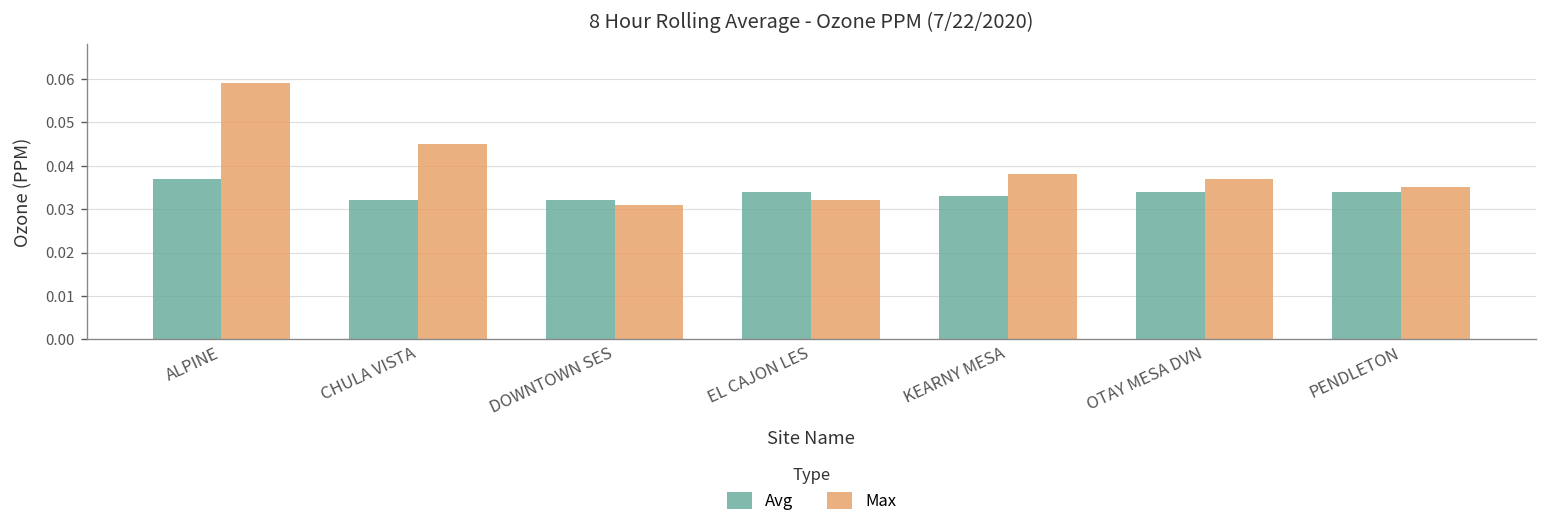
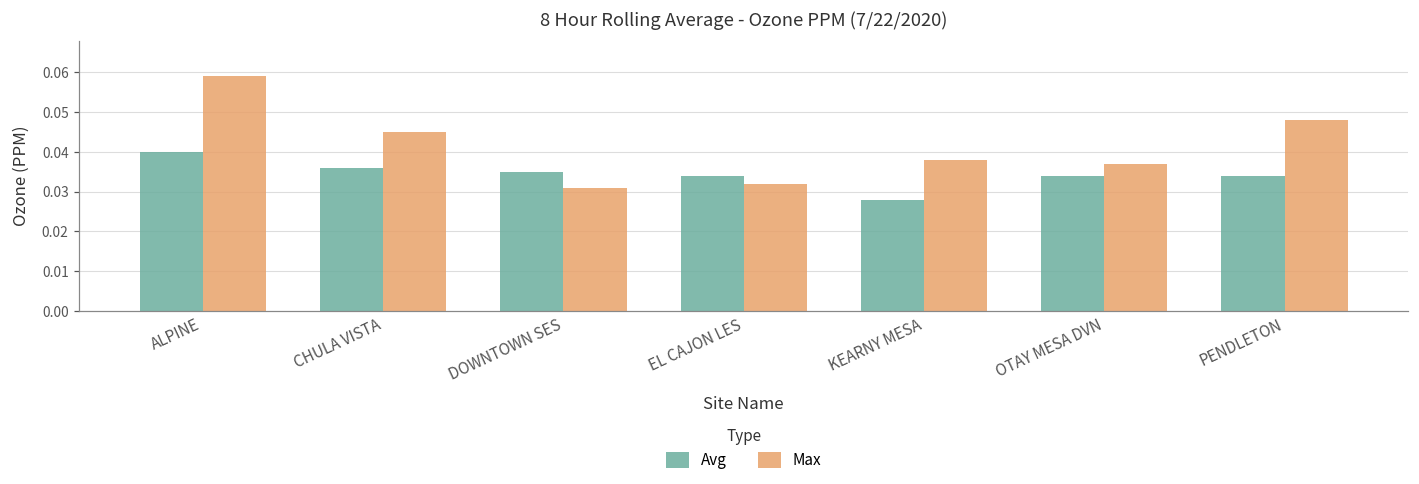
Avg, ALPINE: 0.037 -> 0.040
Avg, CHULA VISTA: 0.032 -> 0.036
Avg, DOWNTOWN SES: 0.032 -> 0.035
Avg, KEARNY MESA: 0.033 -> 0.028
Max, PENDLETON: 0.035 -> 0.048
